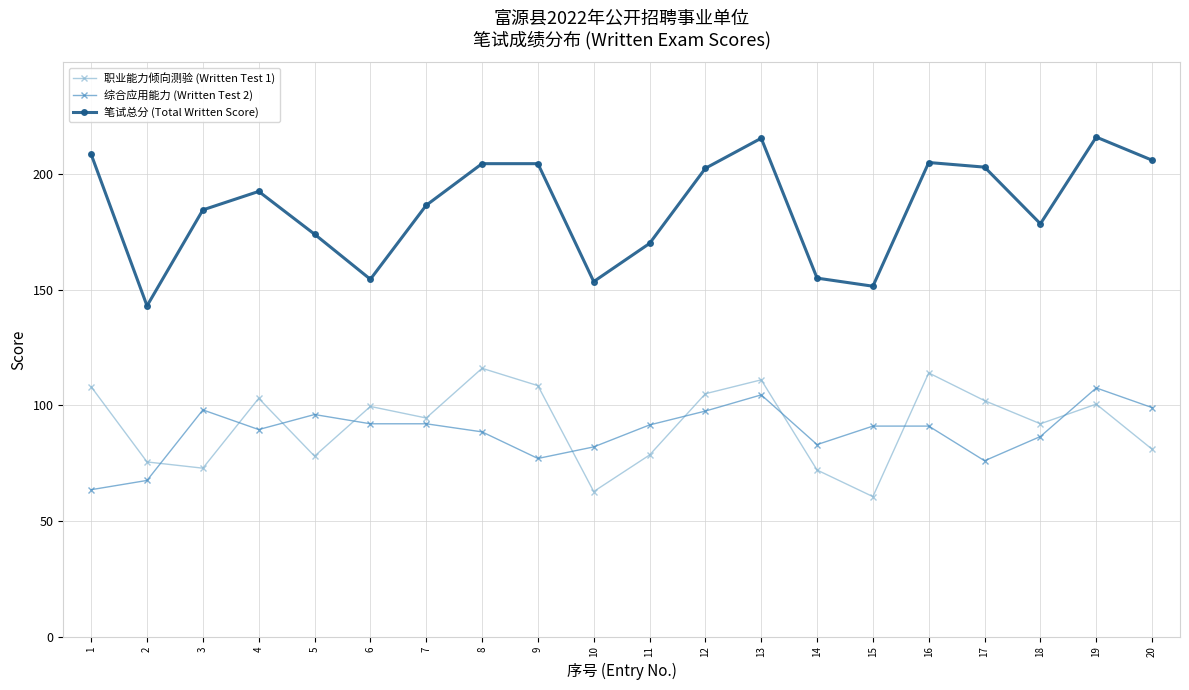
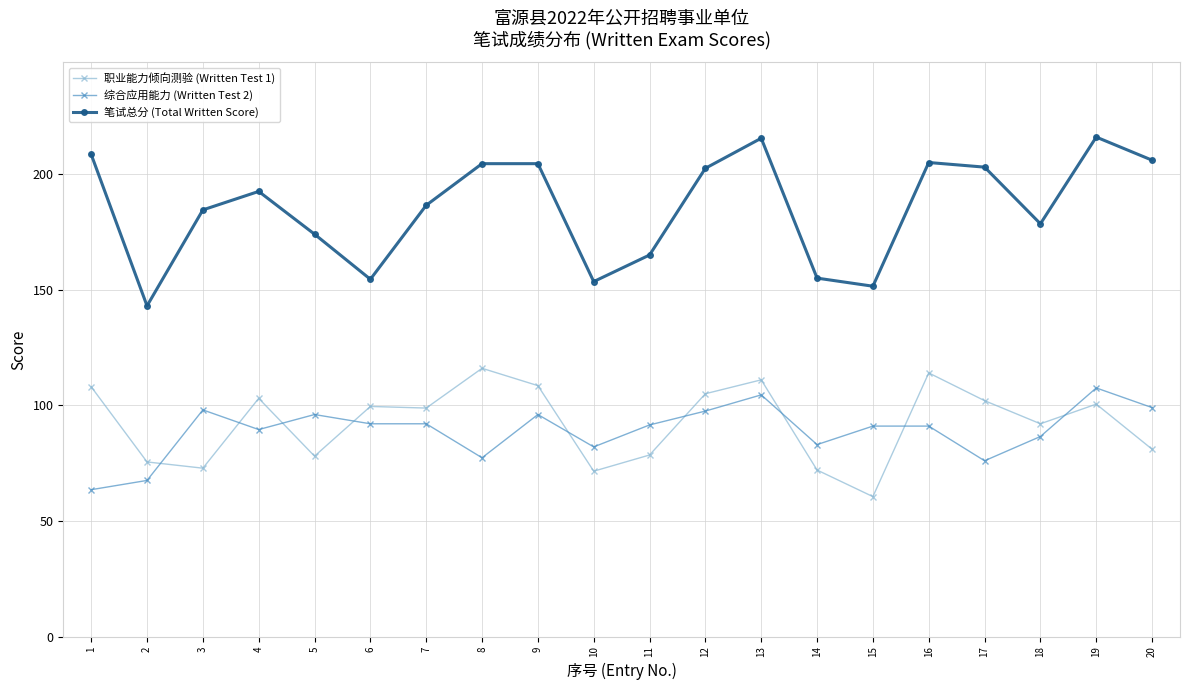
职业能力倾向测验 (Written Test 1), 7: 95 -> 99
综合应用能力 (Written Test 2), 8: 89 -> 77
综合应用能力 (Written Test 2), 9: 77 -> 96
职业能力倾向测验 (Written Test 1), 10: 63 -> 72
笔试总分 (Total Written Score), 11: 170 -> 165
